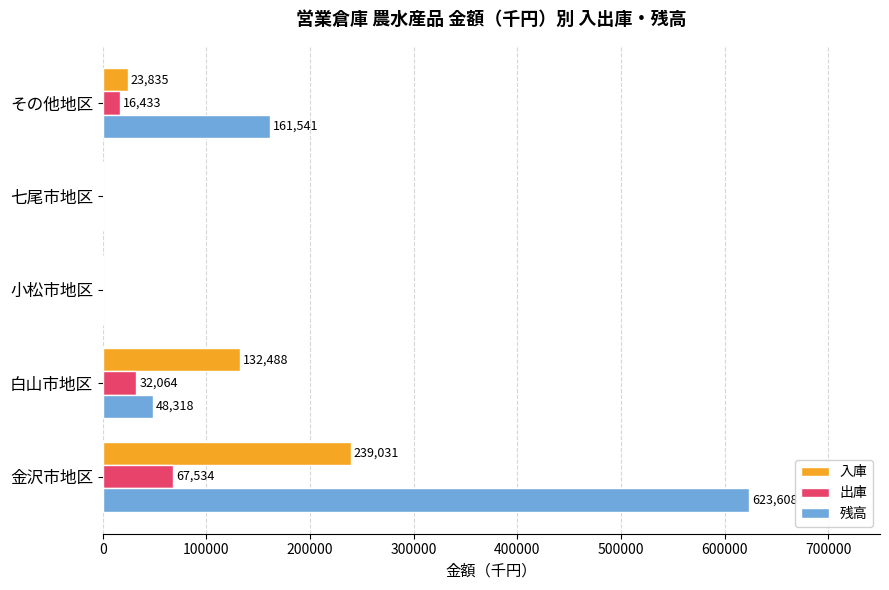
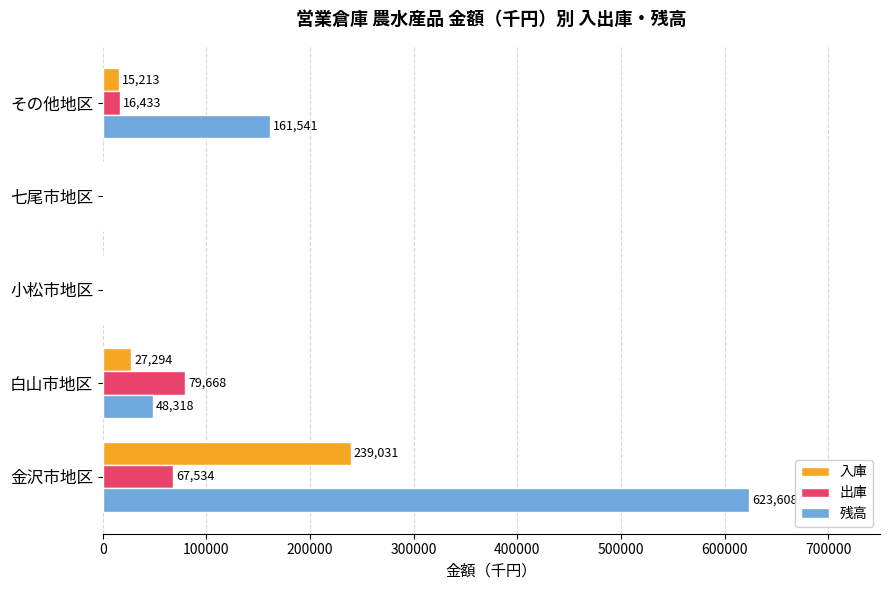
入庫, その他地区: 23,835 -> 15,213
入庫, 白山市地区: 132,488 -> 27,294
出庫, 白山市地区: 32,064 -> 79,668
